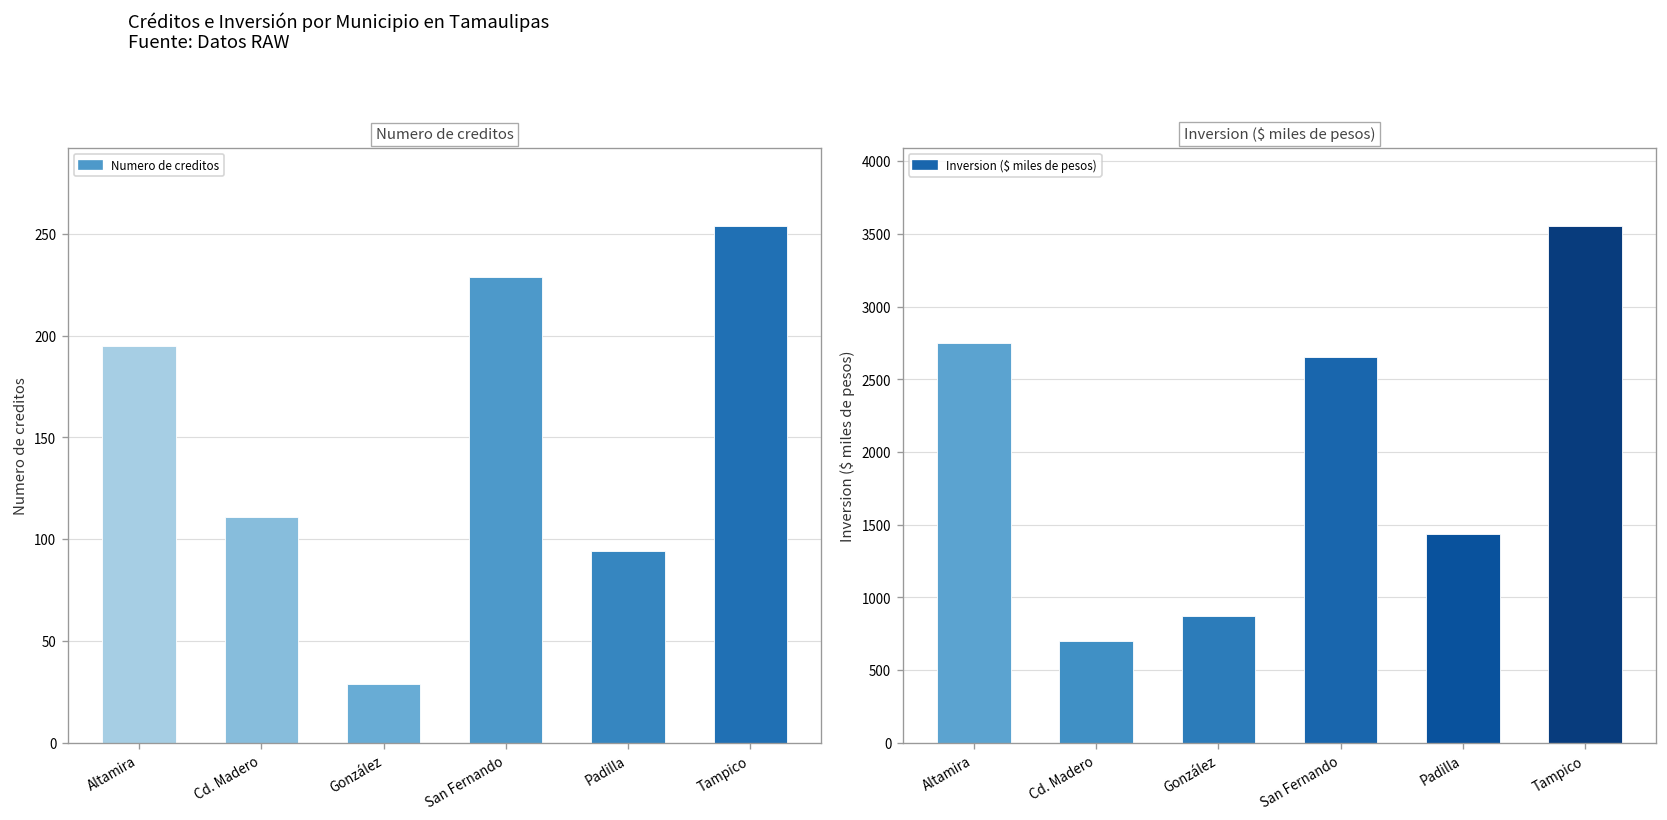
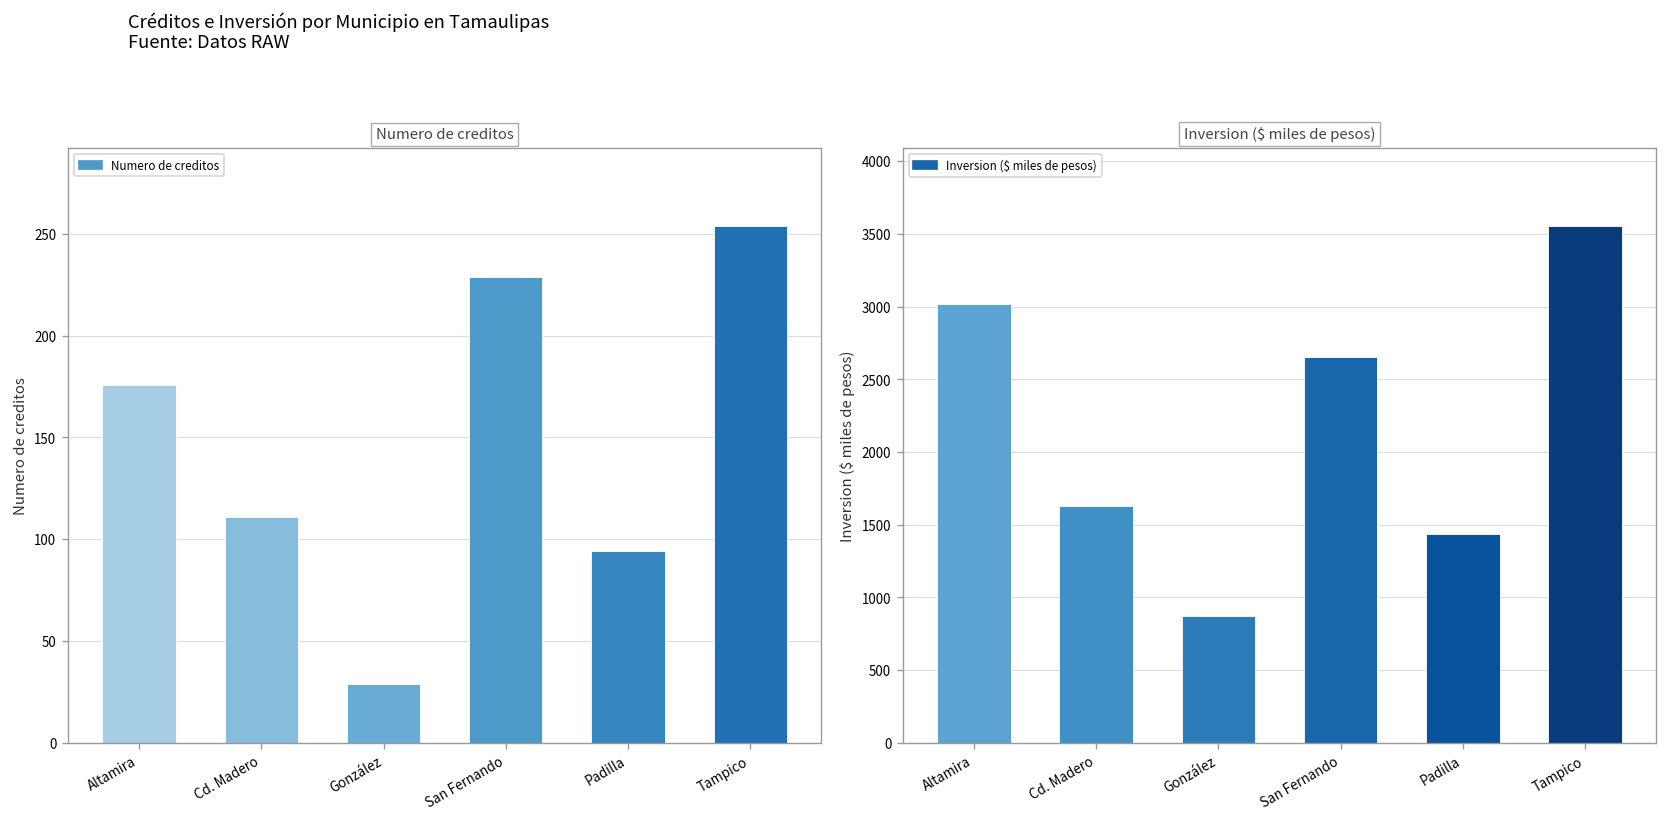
Numero de creditos, Altamira: 195 -> 176
Inversion ($ miles de pesos), Altamira: 2750 -> 3020
Inversion ($ miles de pesos), Cd. Madero: 700 -> 1630
